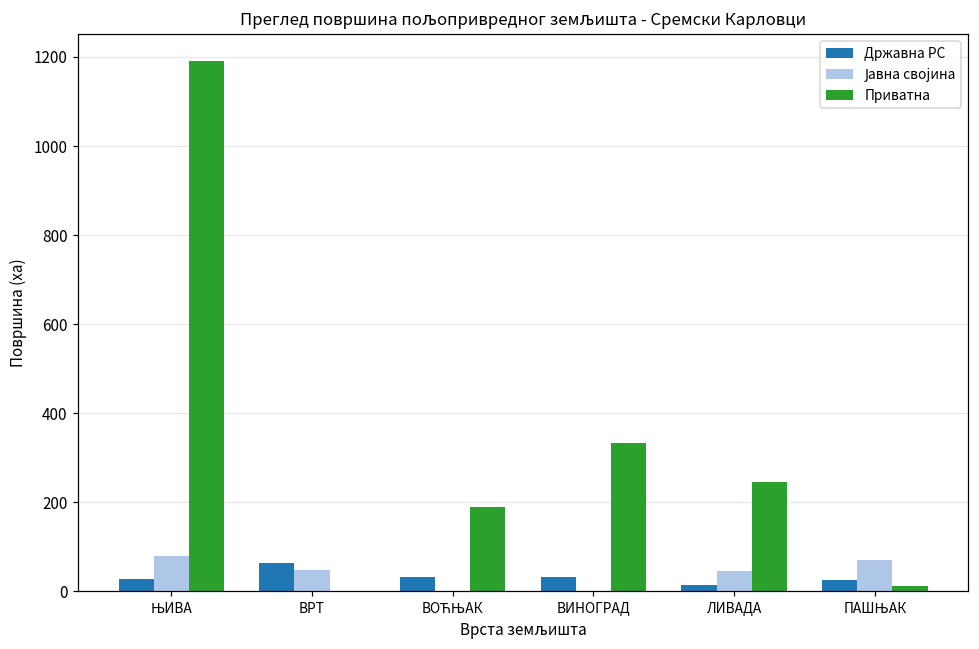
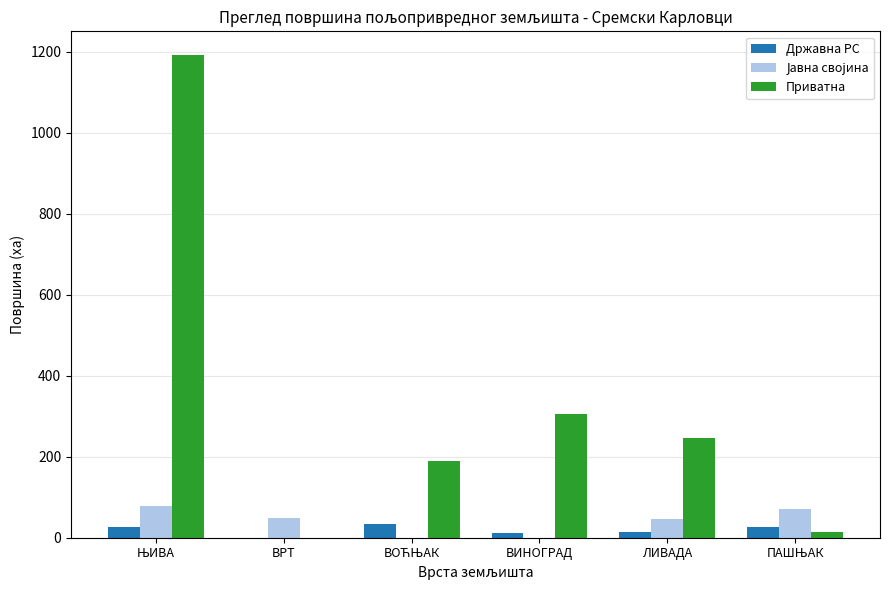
Државна РС, ВРТ: 60 -> 0
Државна РС, ВИНОГРАД: 30 -> 10
Приватна, ВИНОГРАД: 330 -> 300
